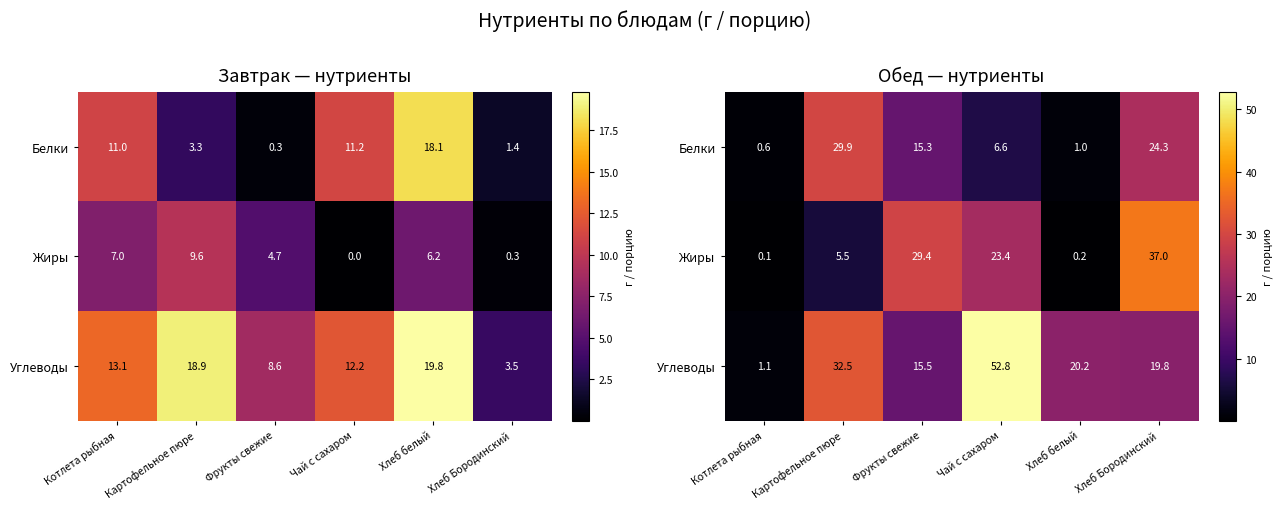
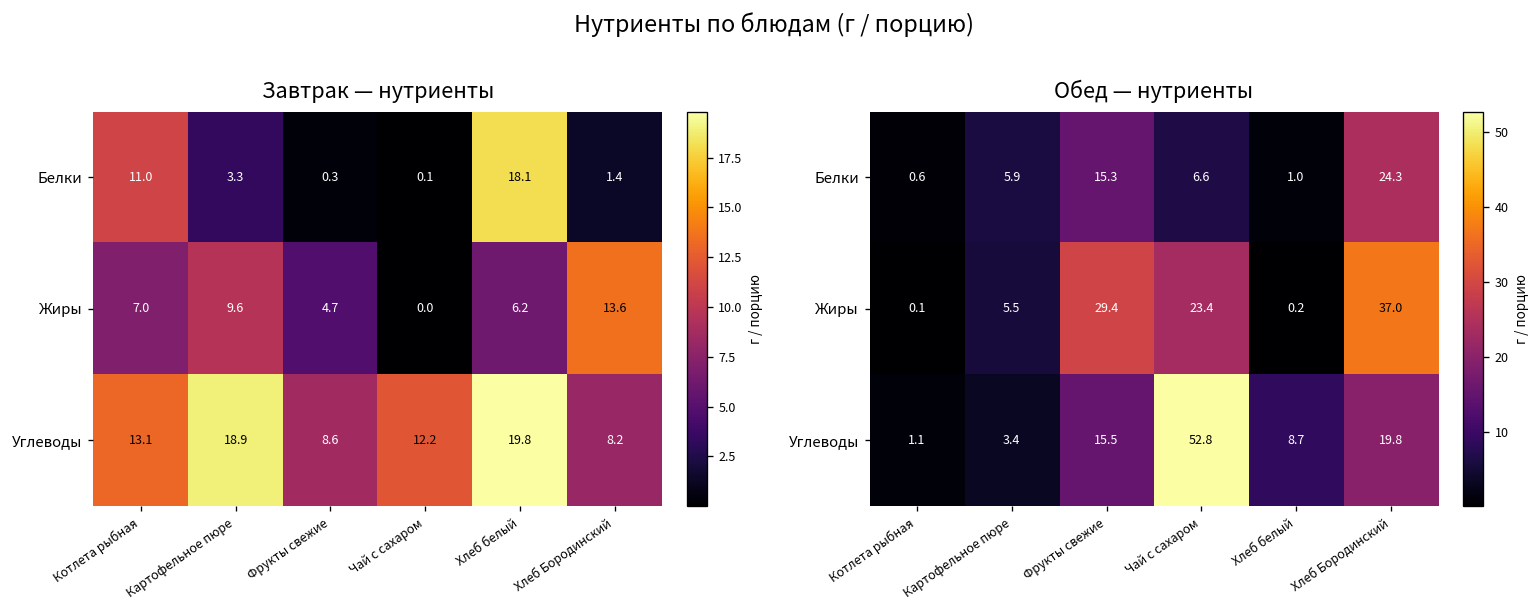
Завтрак — нутриенты, Белки, Чай с сахаром: 11.2 -> 0.1
Завтрак — нутриенты, Жиры, Хлеб Бородинский: 0.3 -> 13.6
Завтрак — нутриенты, Углеводы, Хлеб Бородинский: 3.5 -> 8.2
Обед — нутриенты, Белки, Картофельное пюре: 29.9 -> 5.9
Обед — нутриенты, Углеводы, Картофельное пюре: 32.5 -> 3.4
Обед — нутриенты, Углеводы, Хлеб белый: 20.2 -> 8.7
